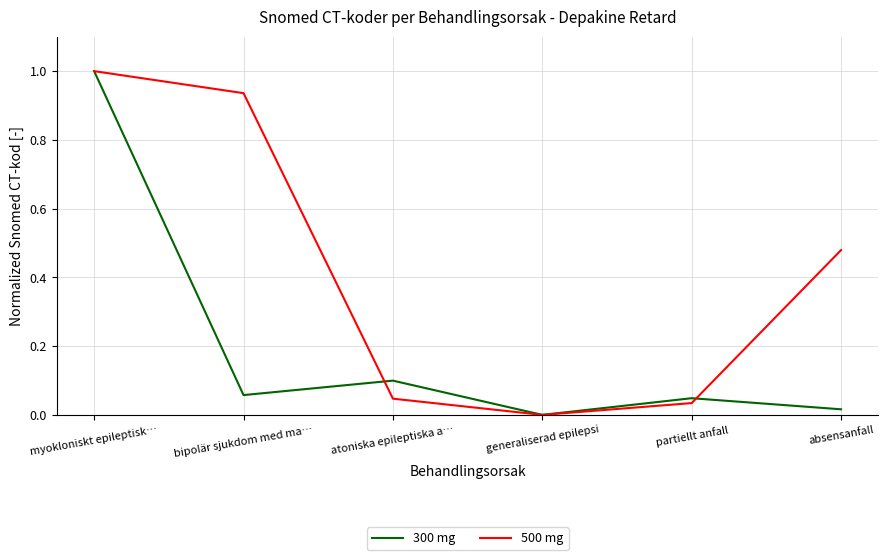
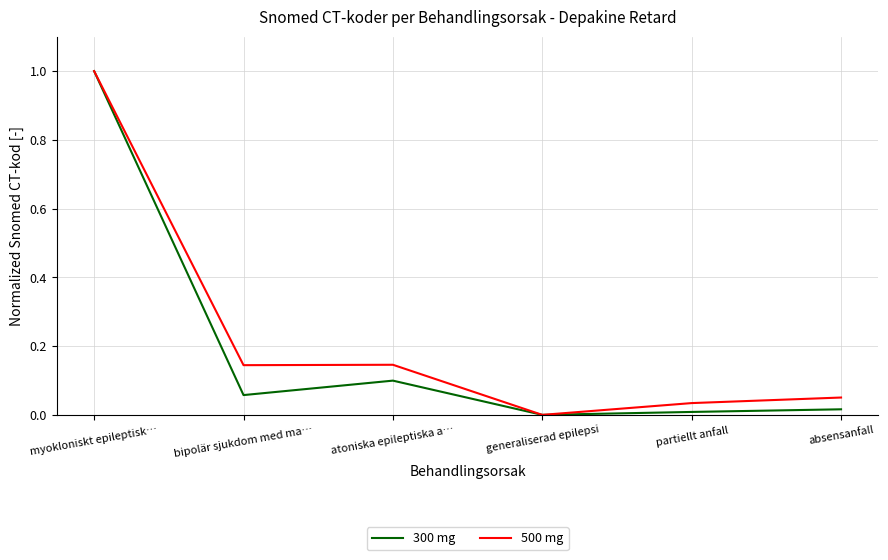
500 mg, bipolär sjukdom med ma…: 0.94 -> 0.14
500 mg, atoniska epileptiska a…: 0.05 -> 0.15
300 mg, partiellt anfall: 0.05 -> 0.01
500 mg, absensanfall: 0.48 -> 0.05
